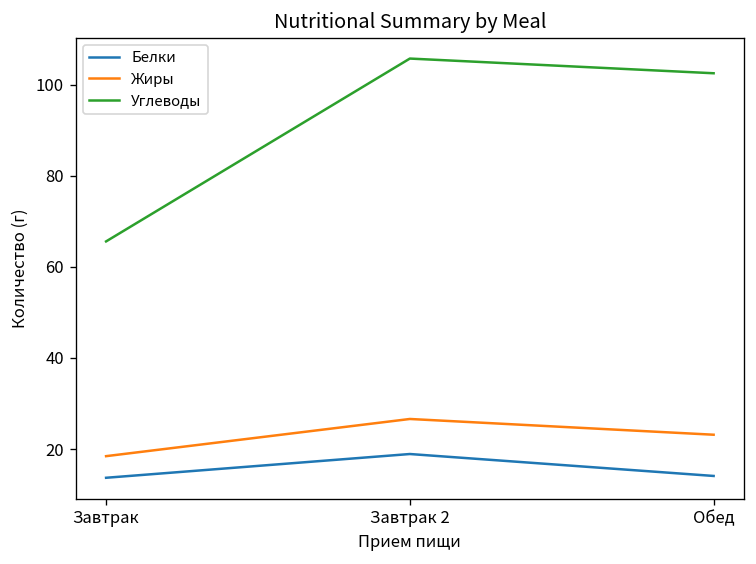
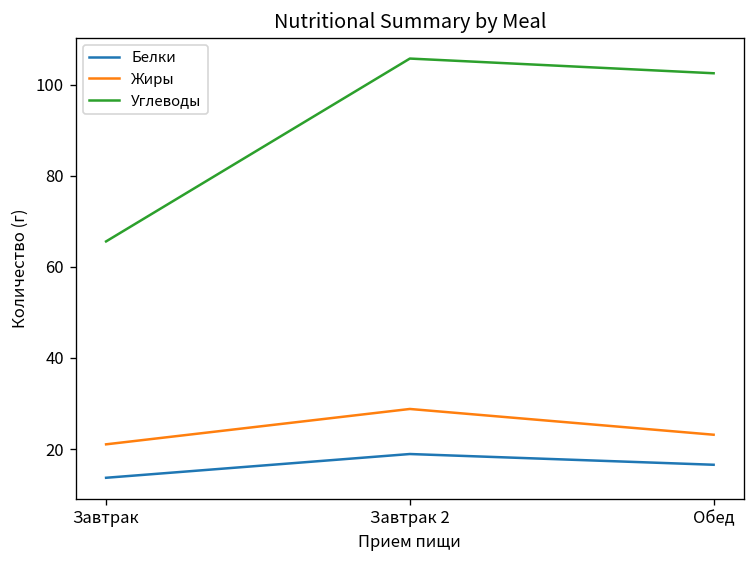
Жиры, Завтрак: 18 -> 21
Жиры, Завтрак 2: 27 -> 29
Белки, Обед: 14 -> 17
